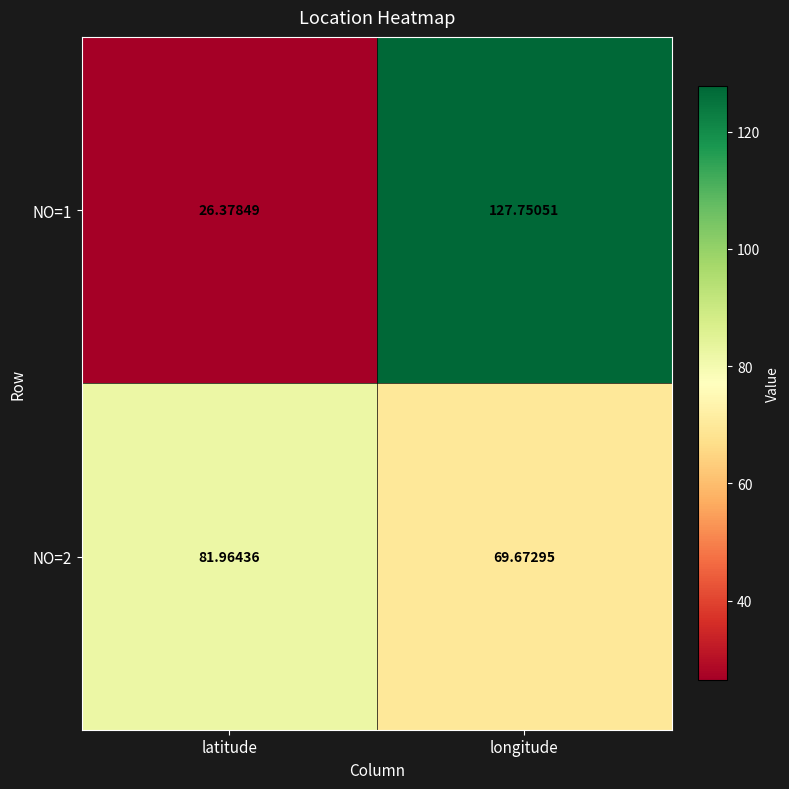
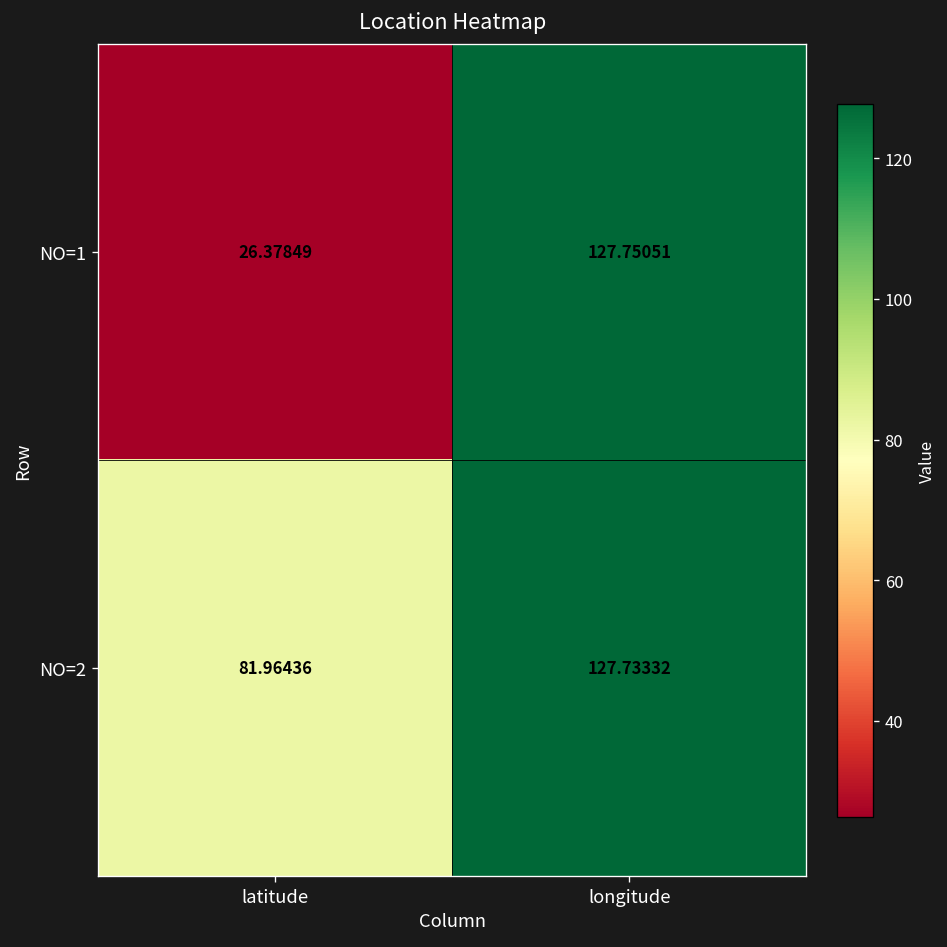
NO=2, longitude: 69.67295 -> 127.73332
